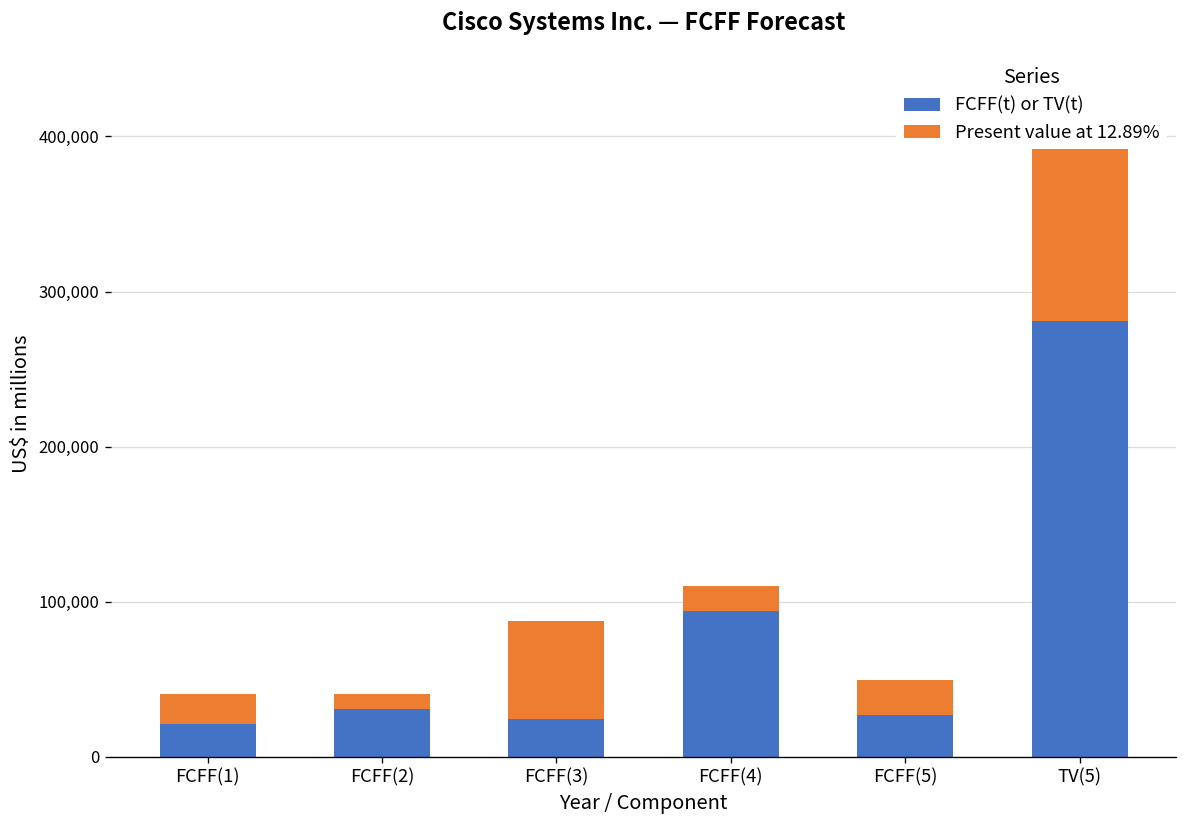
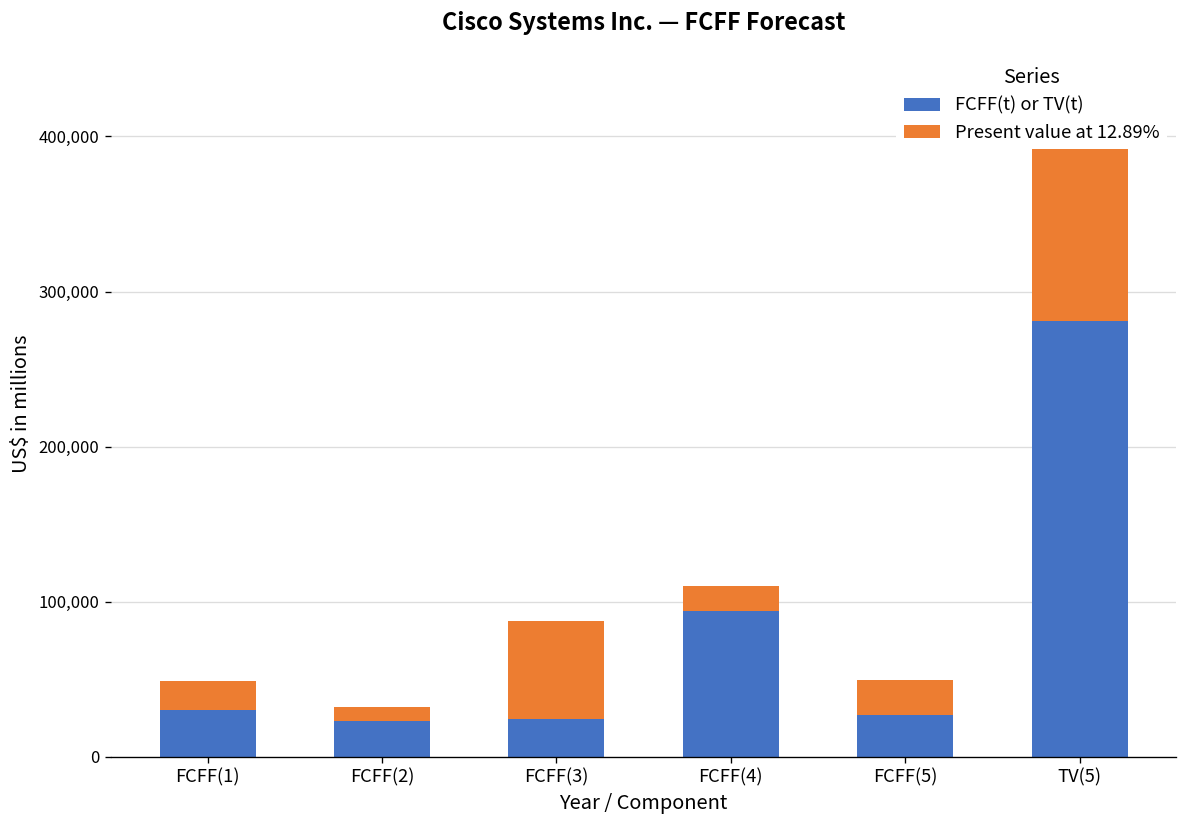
FCFF(t) or TV(t), FCFF(1): 21,000 -> 30,000
FCFF(t) or TV(t), FCFF(2): 31,000 -> 23,000
